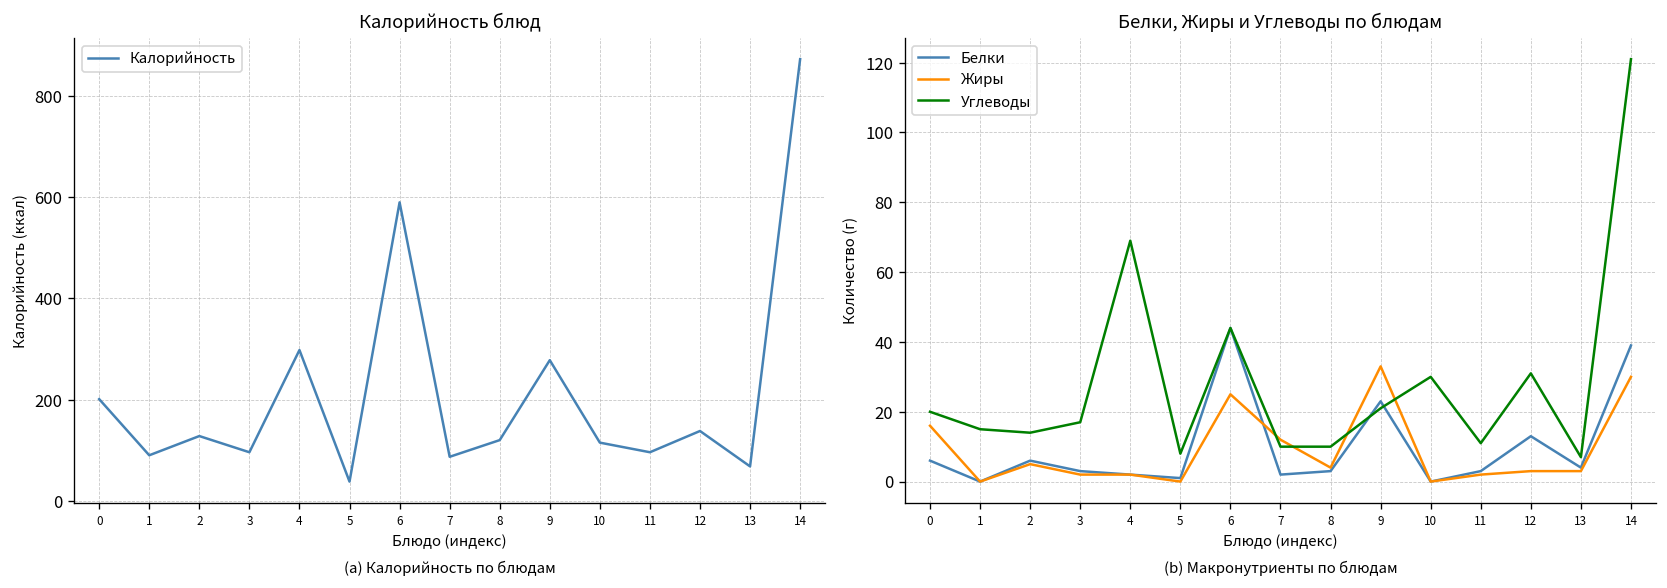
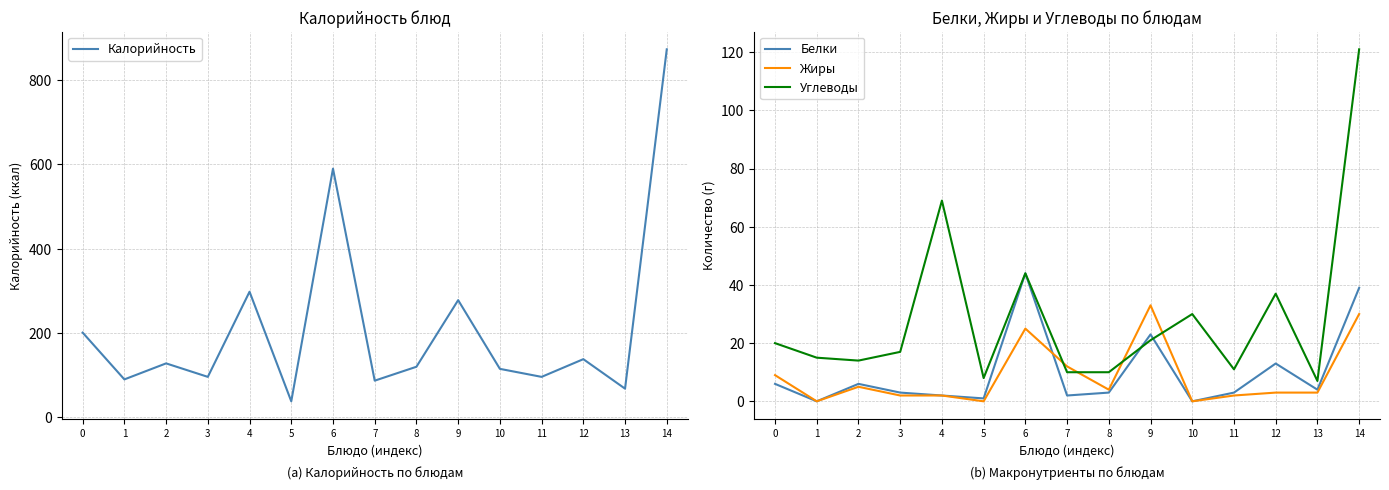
Белки, Жиры и Углеводы по блюдам, Жиры, 0: 16 -> 9
Белки, Жиры и Углеводы по блюдам, Углеводы, 12: 31 -> 37
